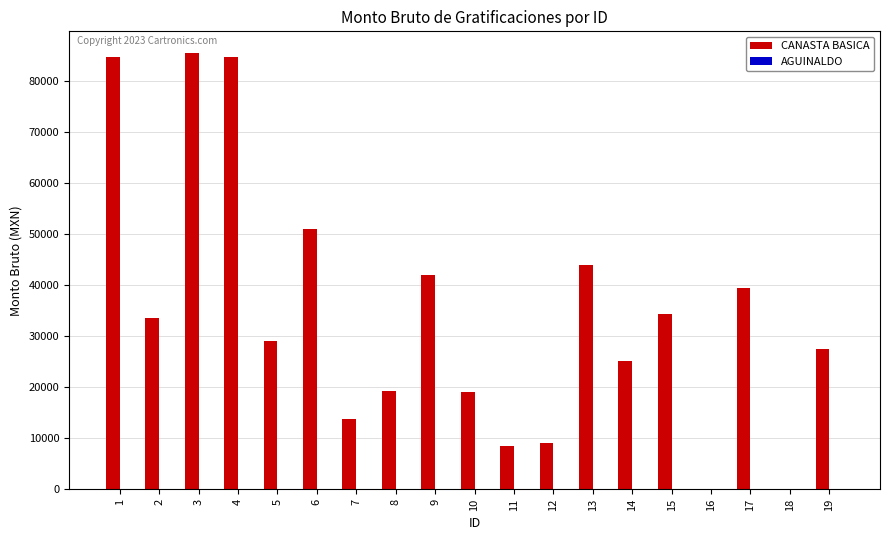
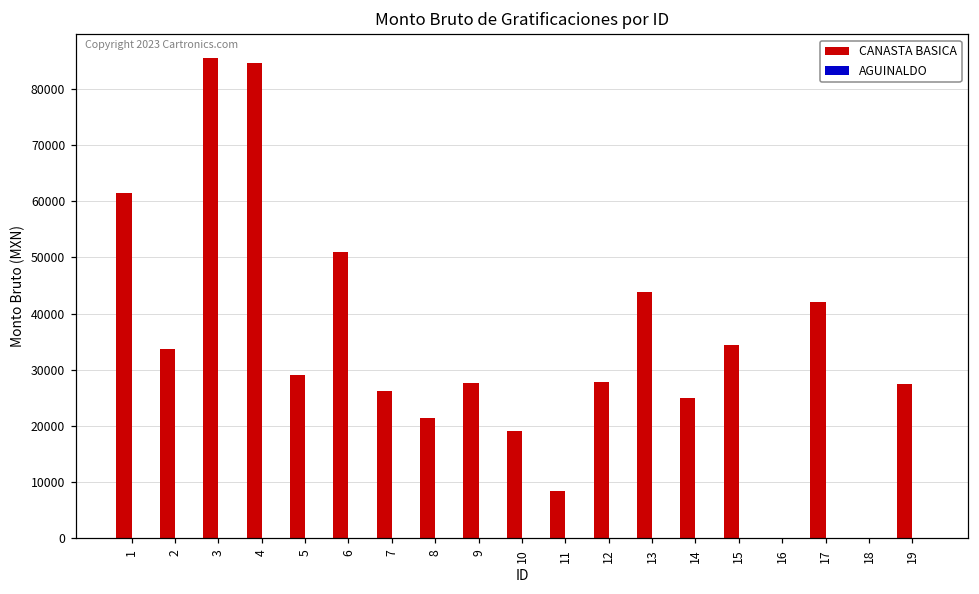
CANASTA BASICA, 1: 85000 -> 61000
CANASTA BASICA, 7: 14000 -> 26000
CANASTA BASICA, 8: 19000 -> 21000
CANASTA BASICA, 9: 42000 -> 28000
CANASTA BASICA, 12: 9000 -> 28000
CANASTA BASICA, 17: 39000 -> 42000
